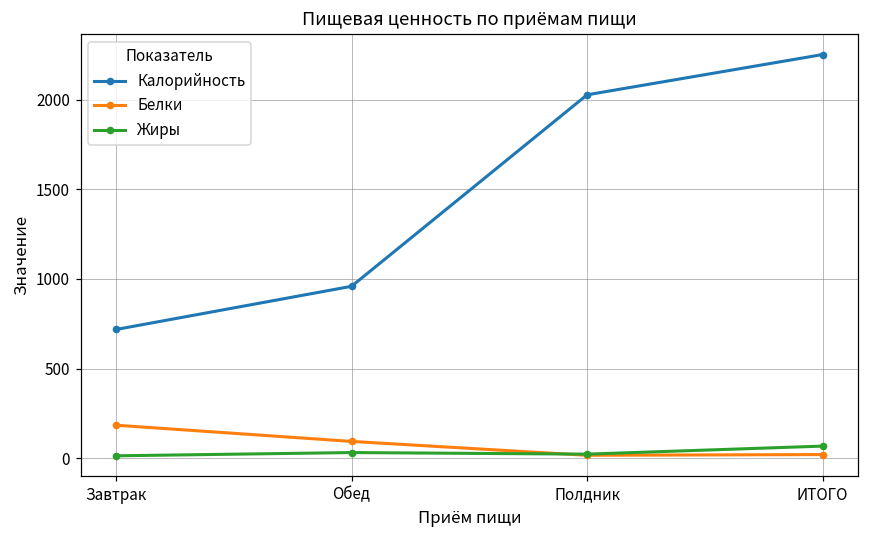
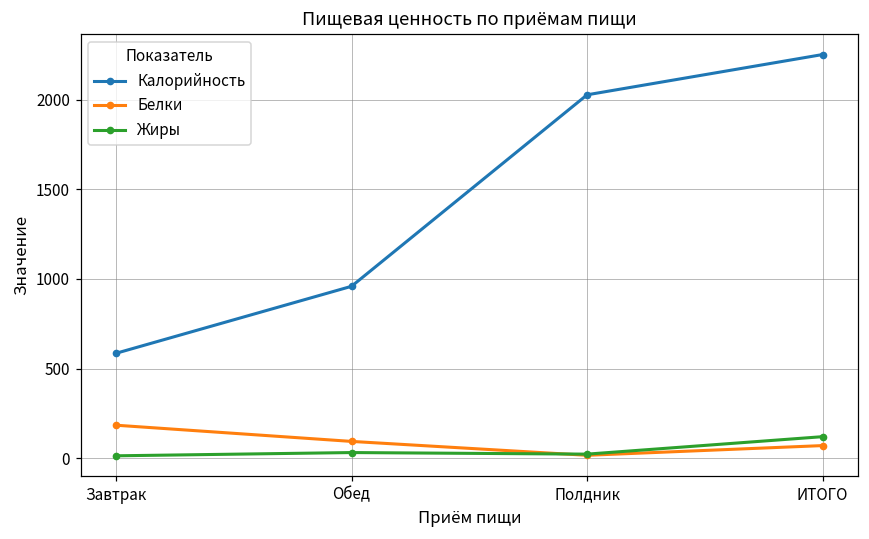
Калорийность, Завтрак: 720 -> 590
Белки, ИТОГО: 20 -> 70
Жиры, ИТОГО: 70 -> 120
